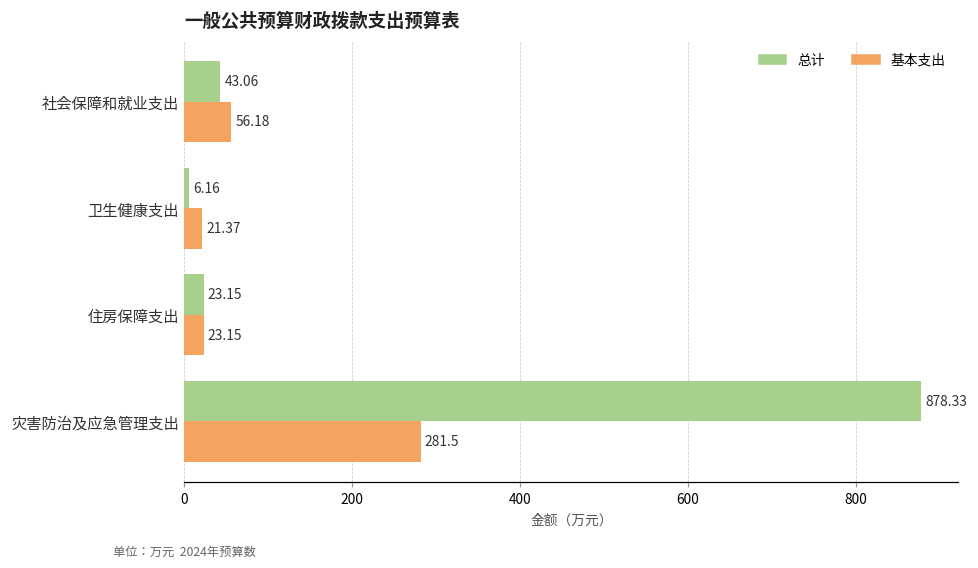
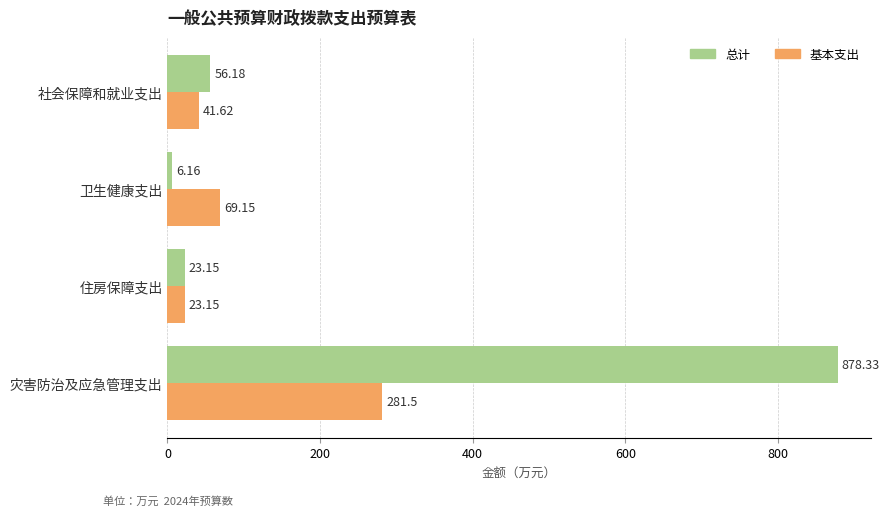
总计, 社会保障和就业支出: 43.06 -> 56.18
基本支出, 社会保障和就业支出: 56.18 -> 41.62
基本支出, 卫生健康支出: 21.37 -> 69.15
